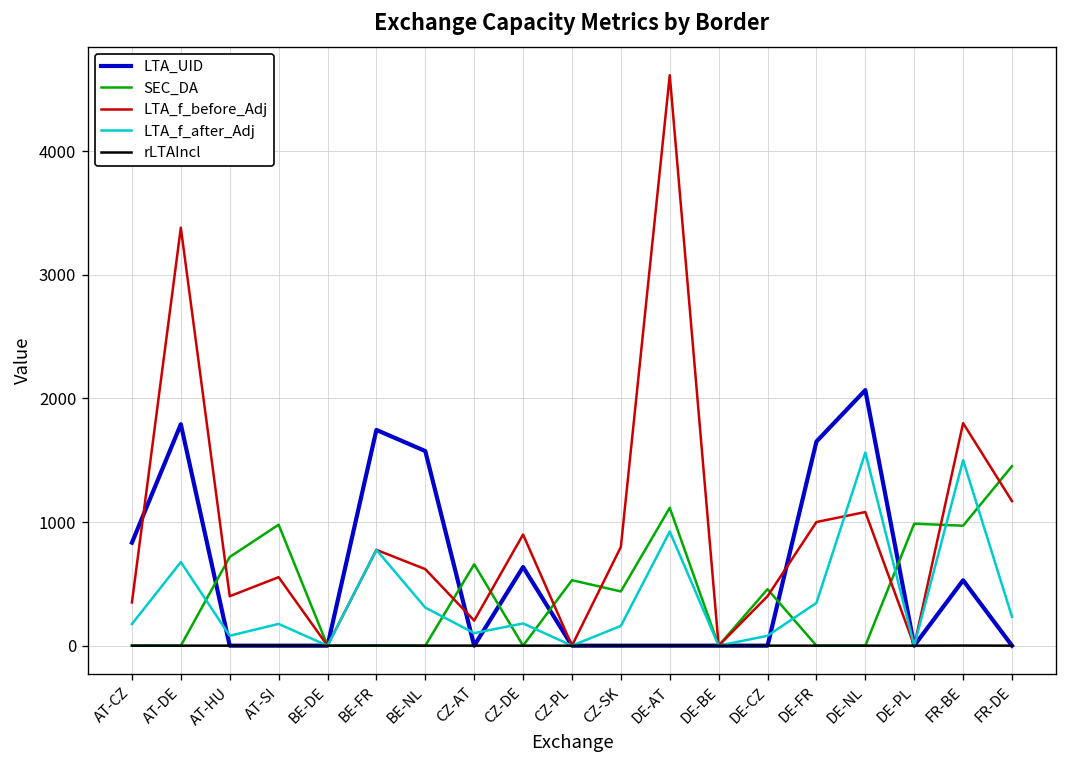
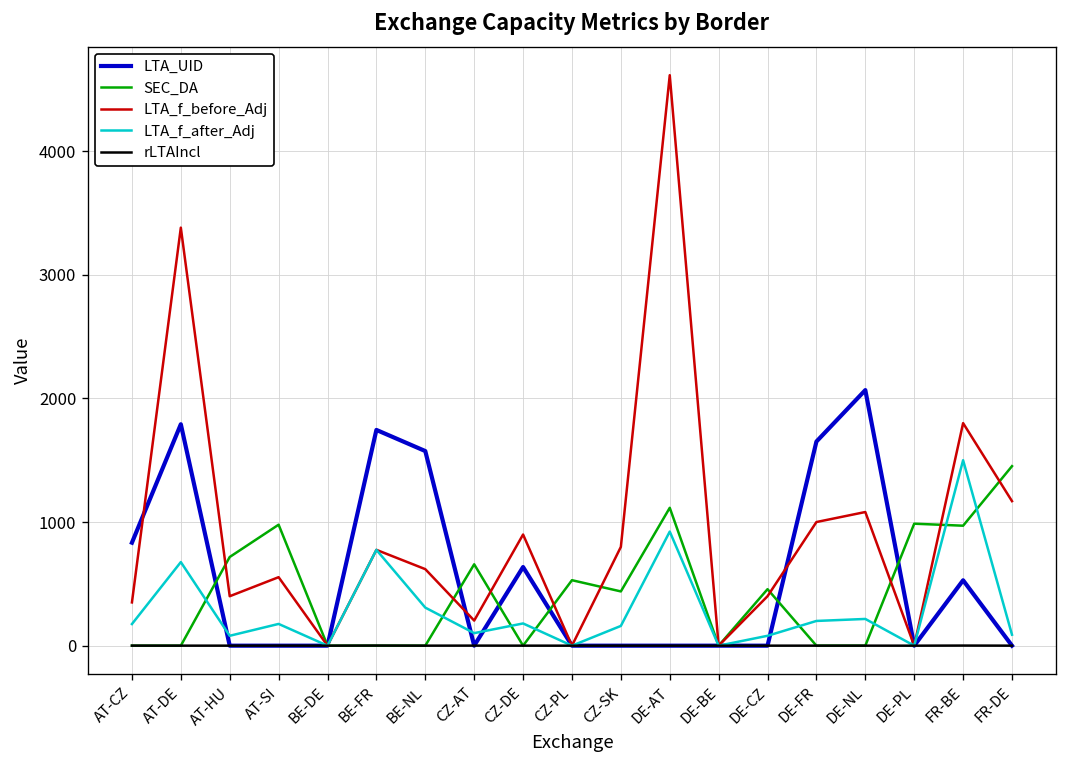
LTA_f_after_Adj, DE-FR: 350 -> 200
LTA_f_after_Adj, DE-NL: 1560 -> 220
LTA_f_after_Adj, FR-DE: 230 -> 90
